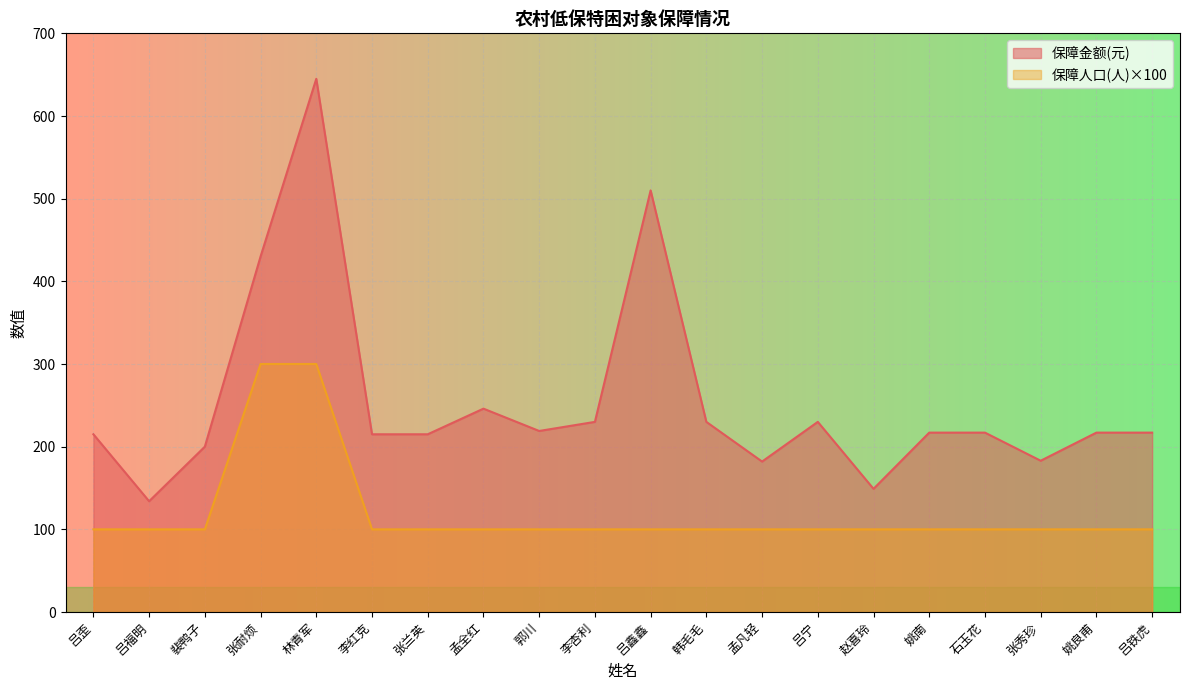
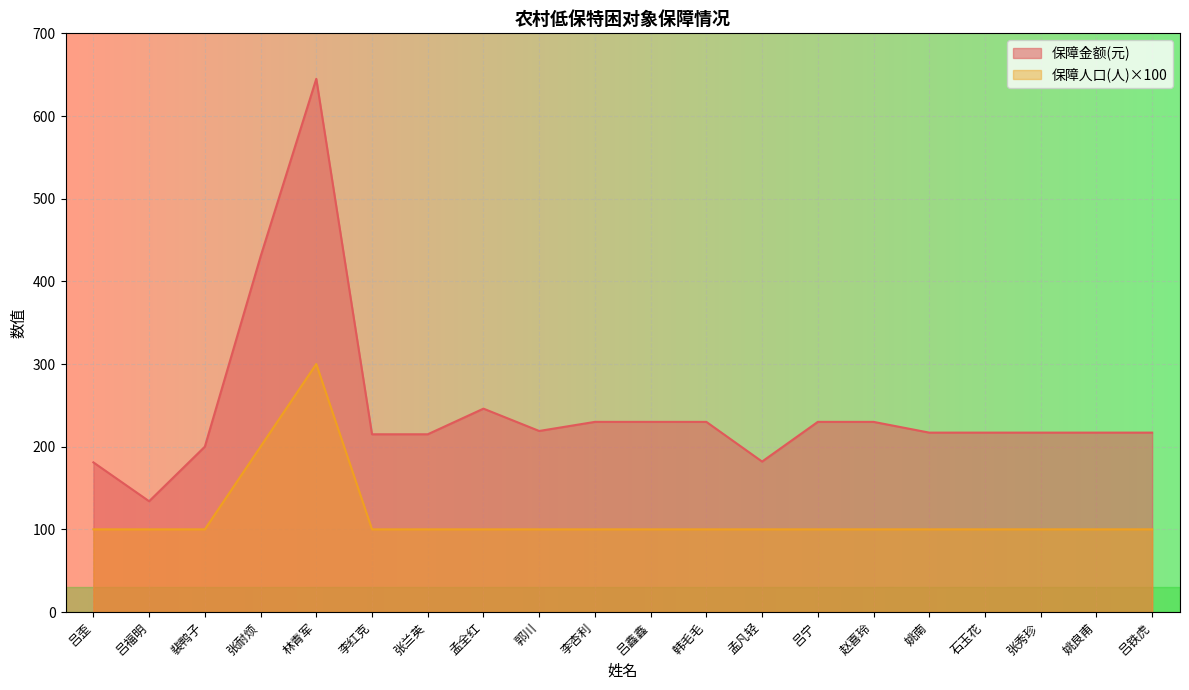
保障金额(元), 吕歪: 220 -> 180
保障人口(人)×100, 张耐烦: 300 -> 200
保障金额(元), 吕鑫鑫: 510 -> 230
保障金额(元), 赵喜玲: 150 -> 230
保障金额(元), 张秀珍: 180 -> 220
